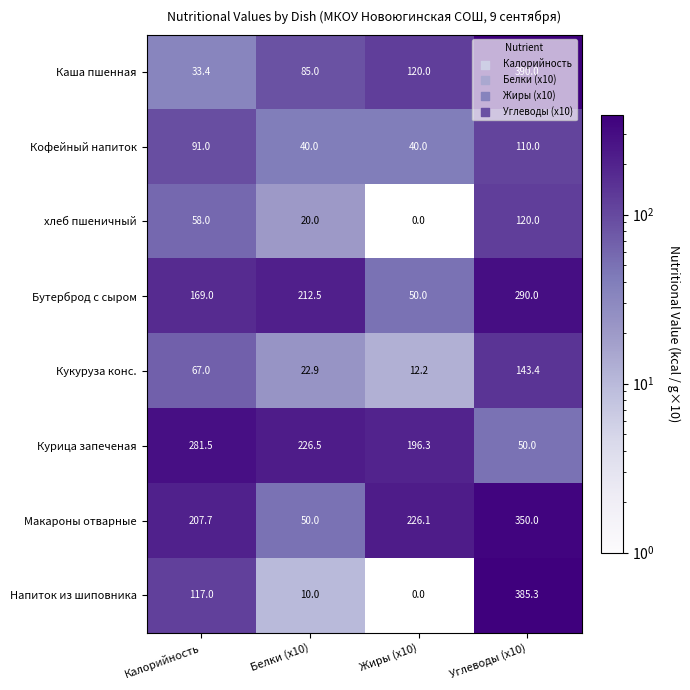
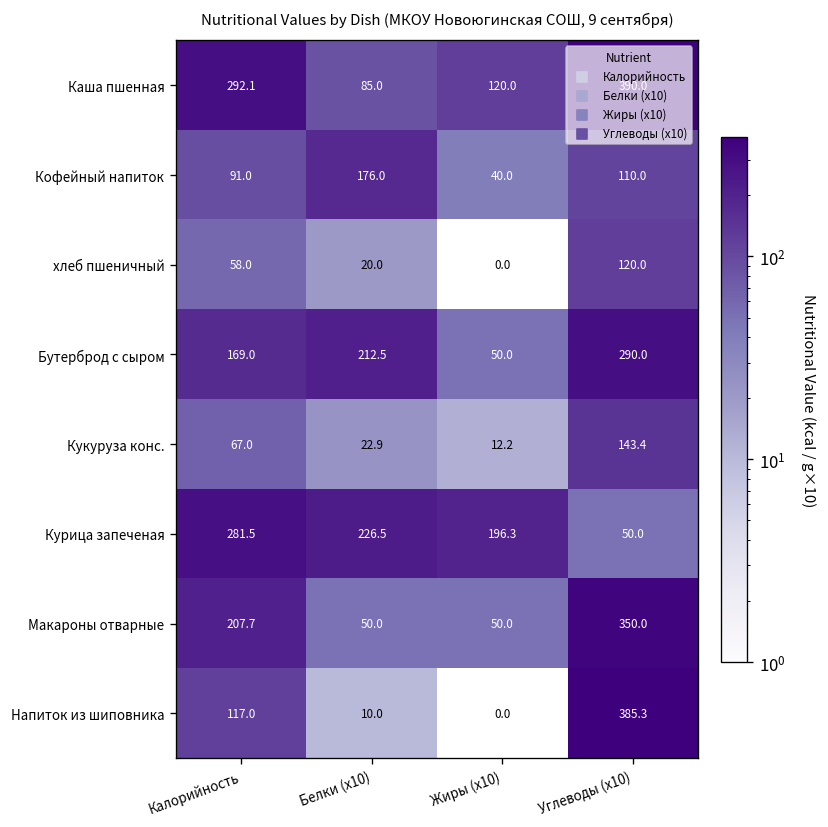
Каша пшенная, Калорийность: 33.4 -> 292.1
Кофейный напиток, Белки (x10): 40.0 -> 176.0
Макароны отварные, Жиры (x10): 226.1 -> 50.0
